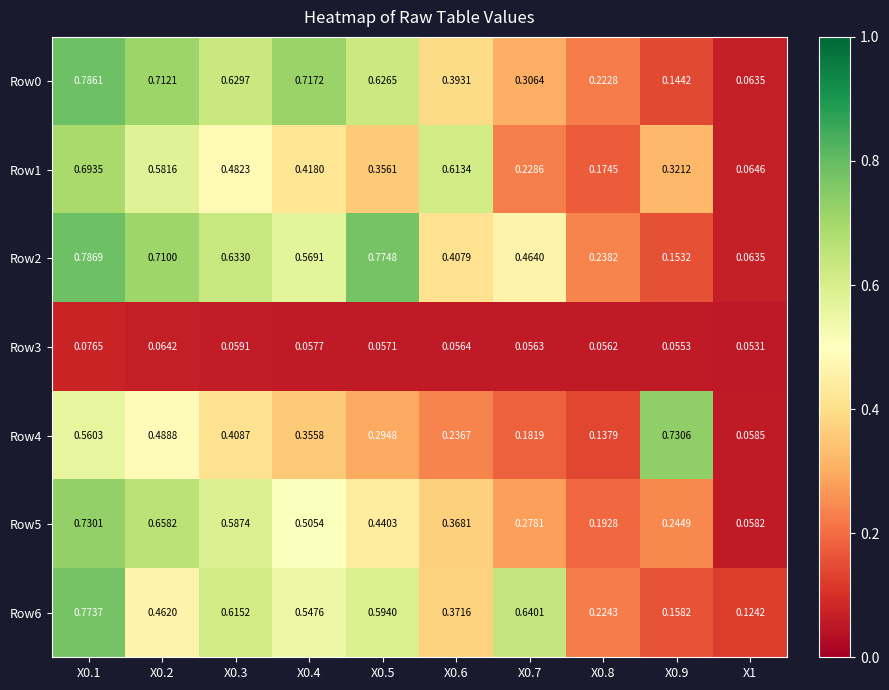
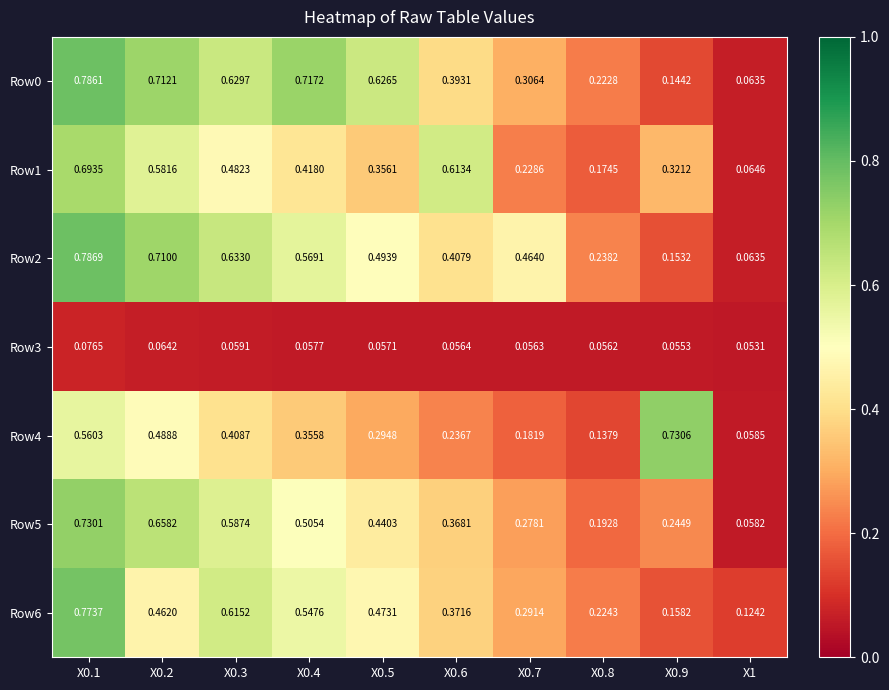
Row2, X0.5: 0.7748 -> 0.4939
Row6, X0.5: 0.5940 -> 0.4731
Row6, X0.7: 0.6401 -> 0.2914
